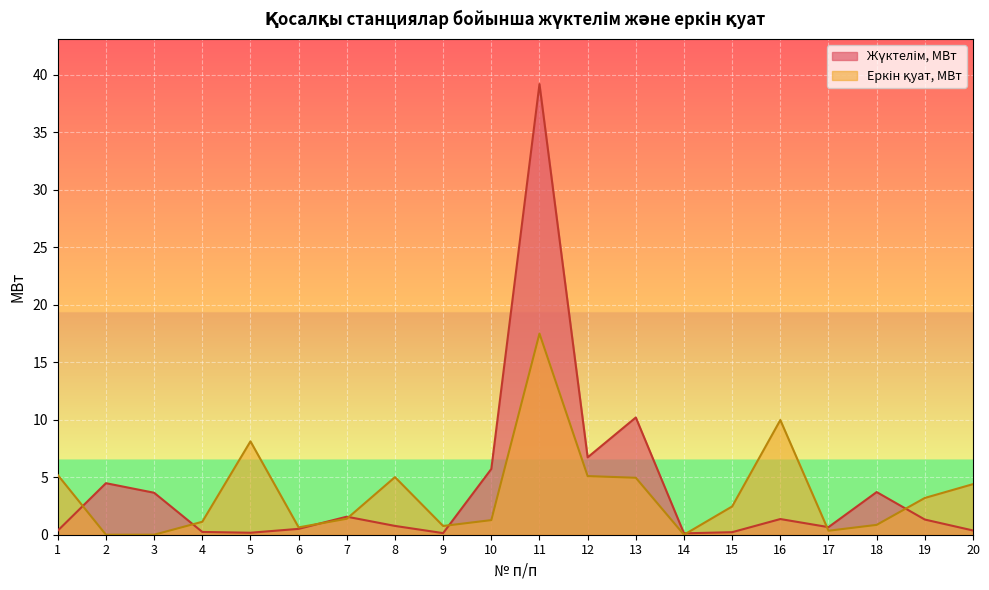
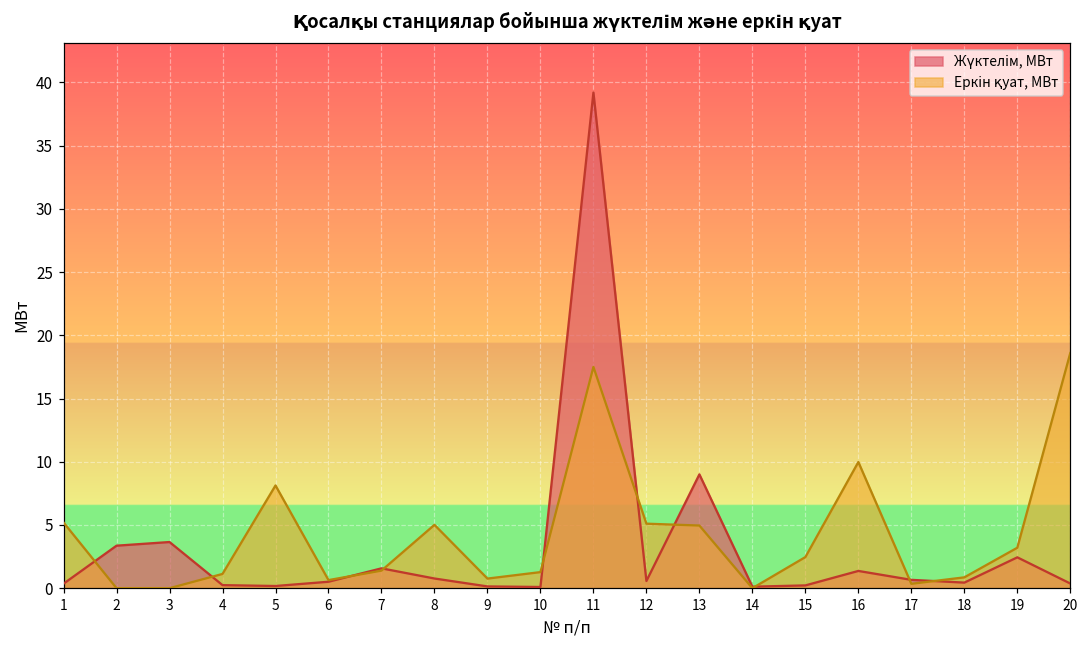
Жүктелім, МВт, 2: 4.5 -> 3.4
Жүктелім, МВт, 10: 5.7 -> 0.1
Жүктелім, МВт, 12: 6.7 -> 0.6
Жүктелім, МВт, 13: 10.2 -> 9.0
Жүктелім, МВт, 18: 3.7 -> 0.4
Жүктелім, МВт, 19: 1.3 -> 2.4
Еркін қуат, МВт, 20: 4.4 -> 18.6
